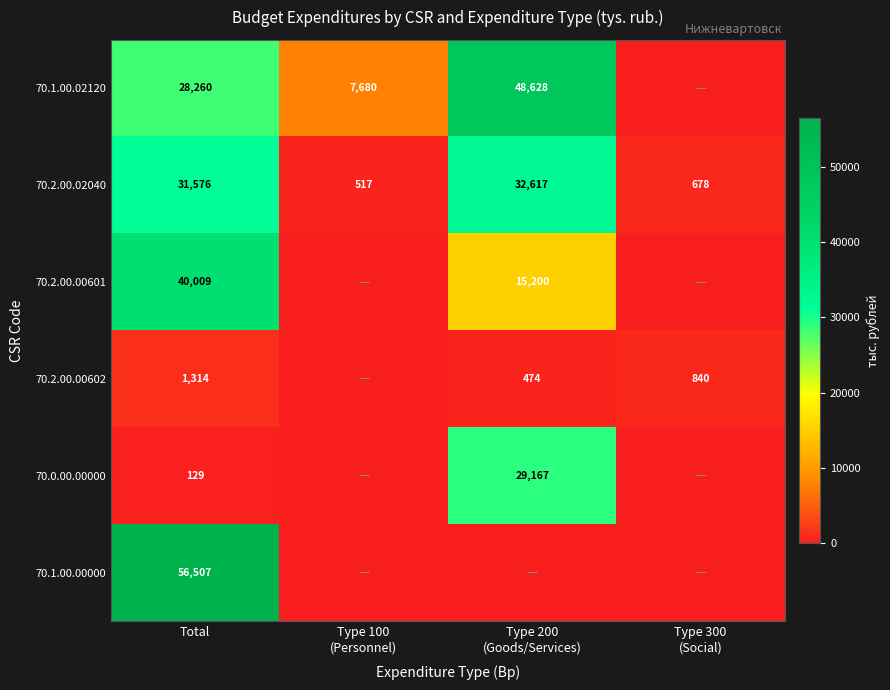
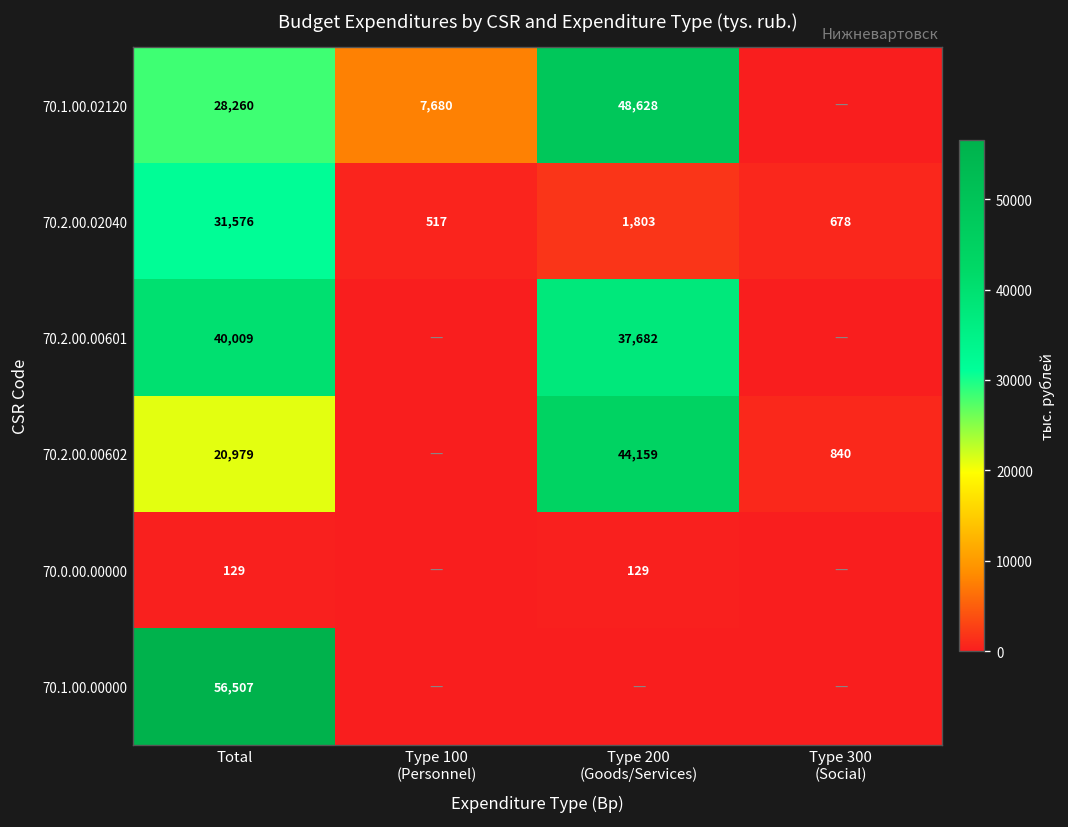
70.2.00.02040, Type 200 (Goods/Services): 32,617 -> 1,803
70.2.00.00601, Type 200 (Goods/Services): 15,200 -> 37,682
70.2.00.00602, Total: 1,314 -> 20,979
70.2.00.00602, Type 200 (Goods/Services): 474 -> 44,159
70.0.00.00000, Type 200 (Goods/Services): 29,167 -> 129
